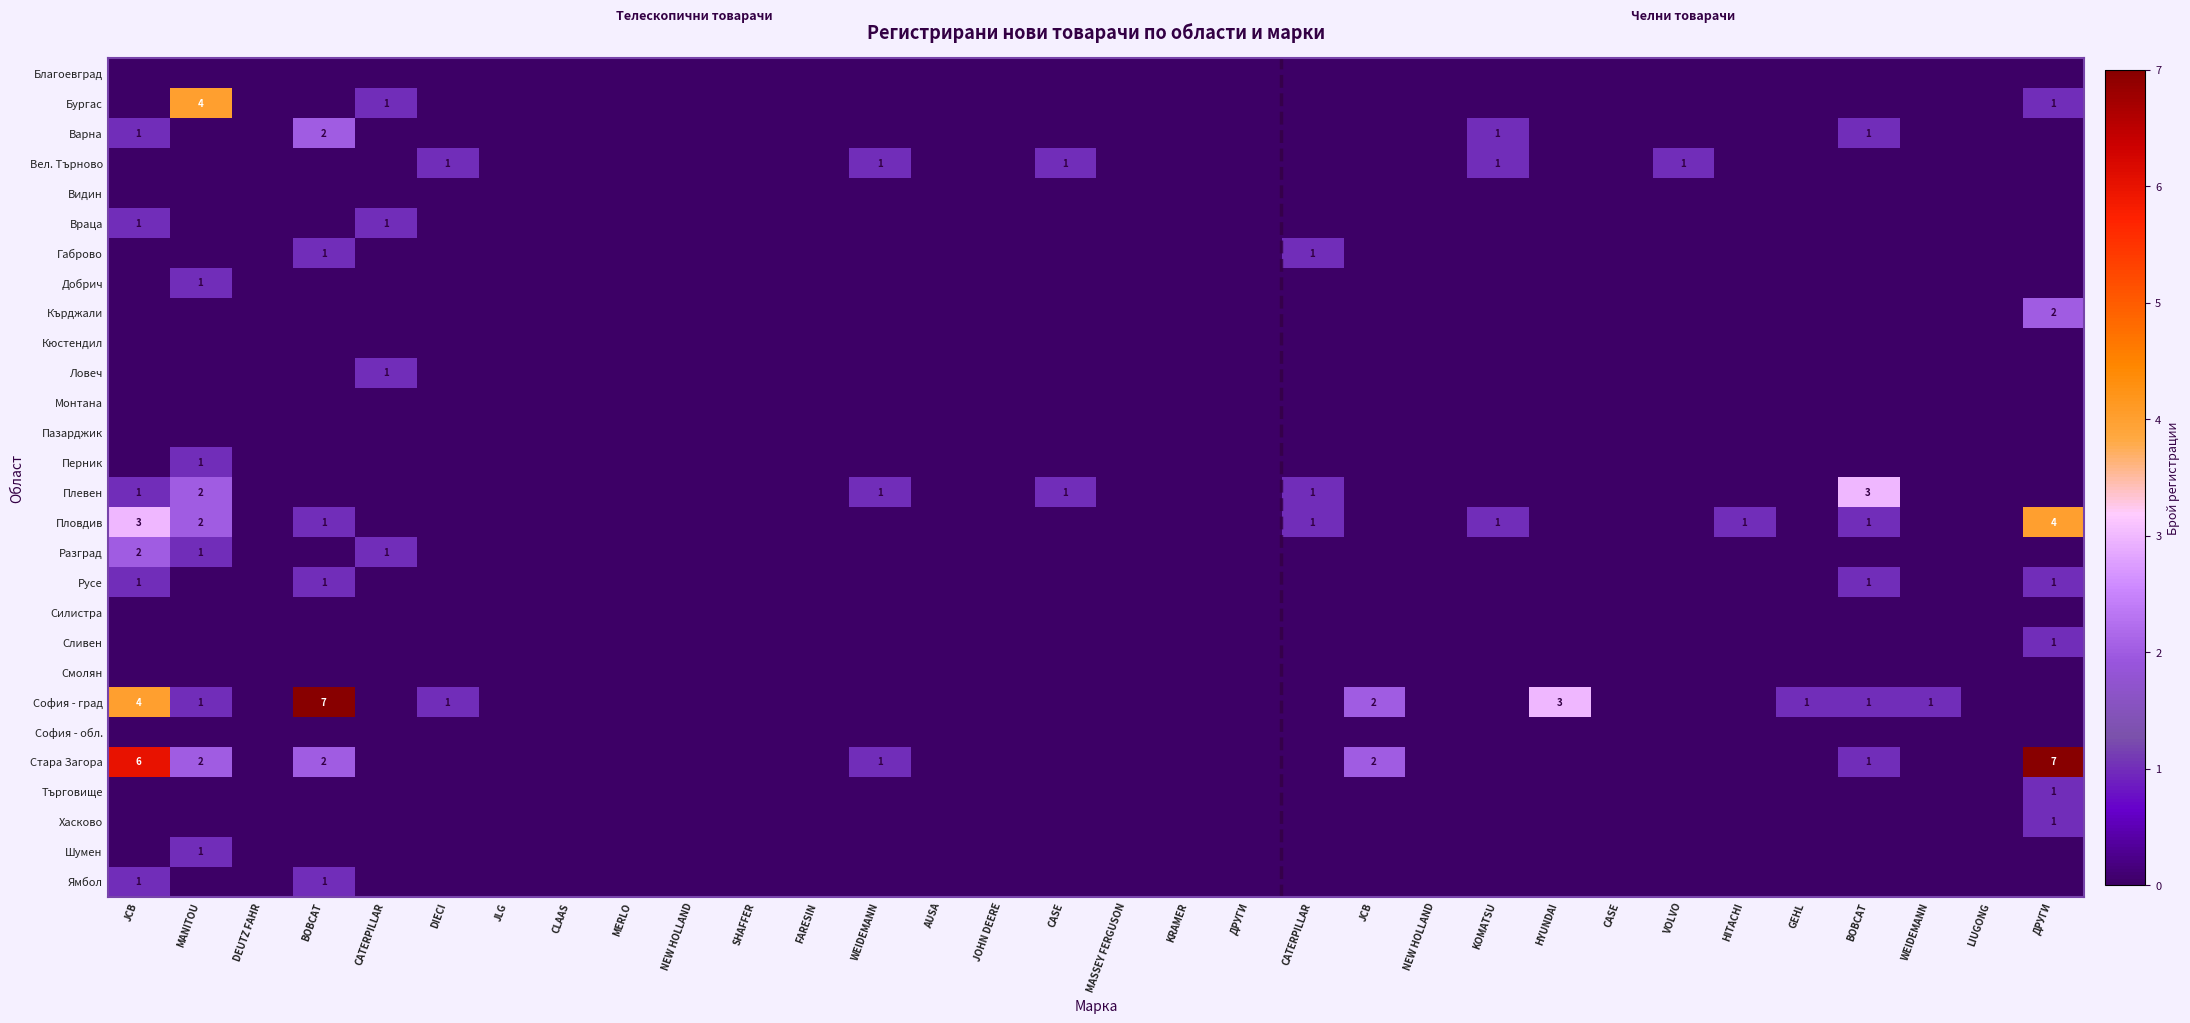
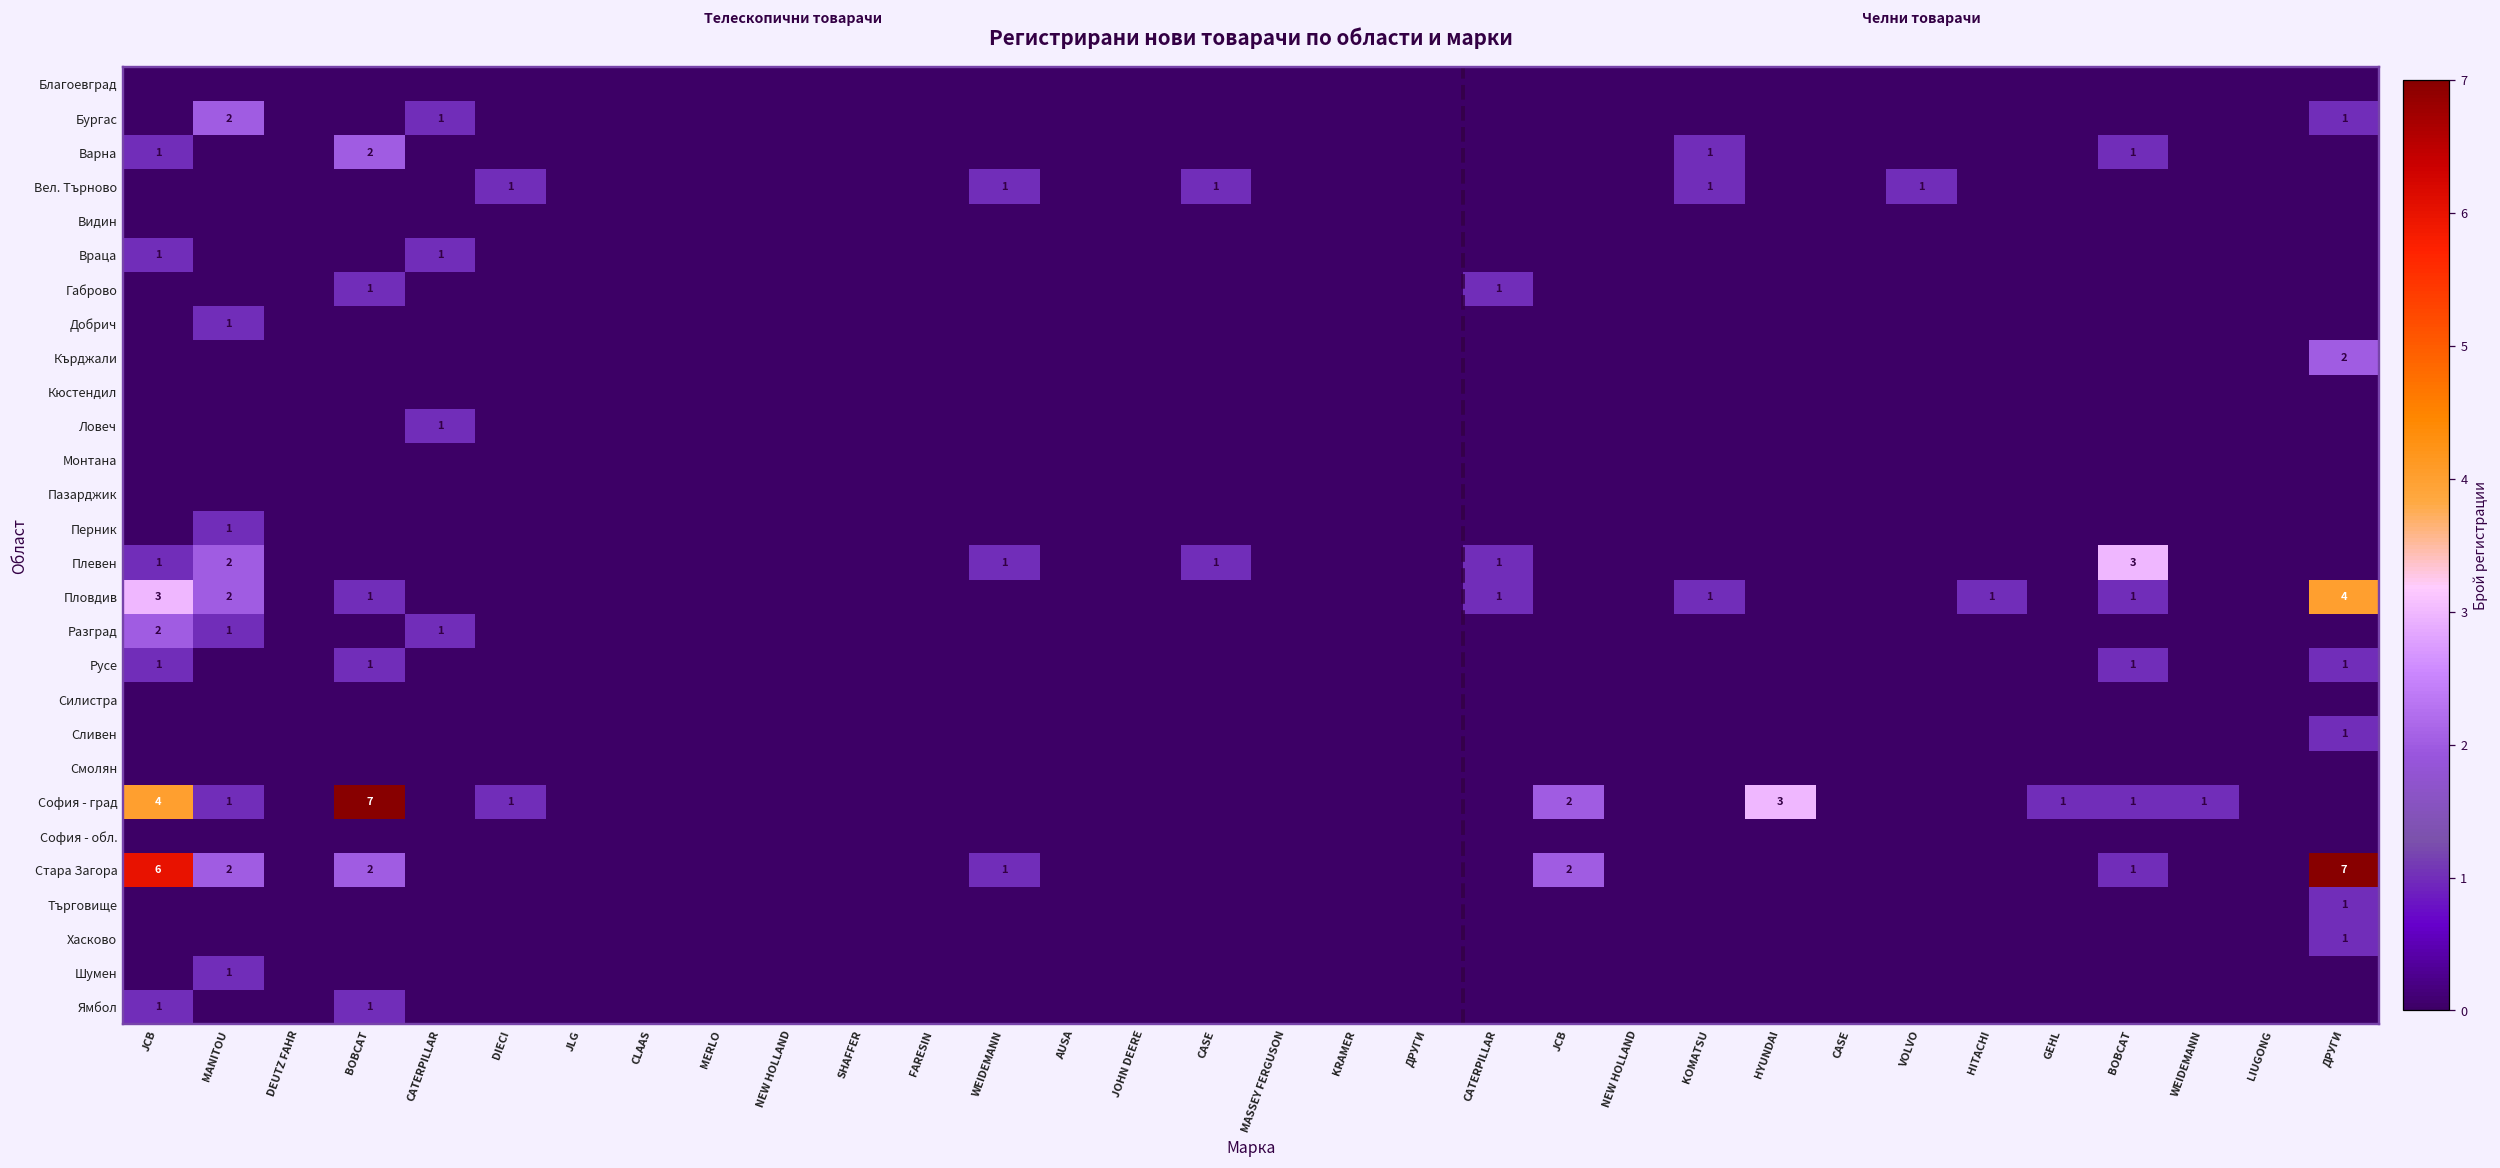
Бургас, MANITOU: 4 -> 2
